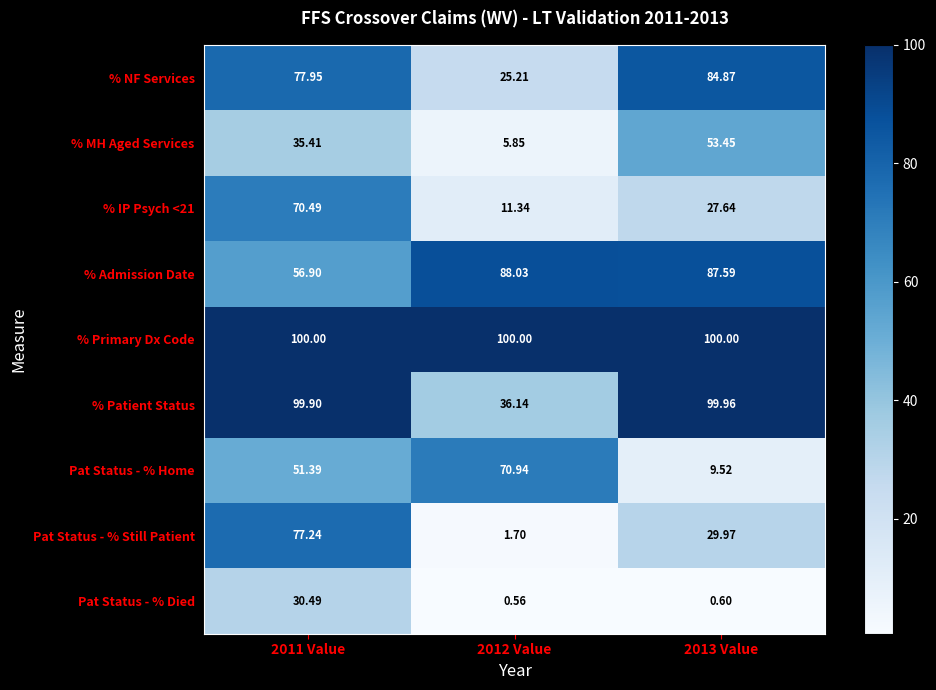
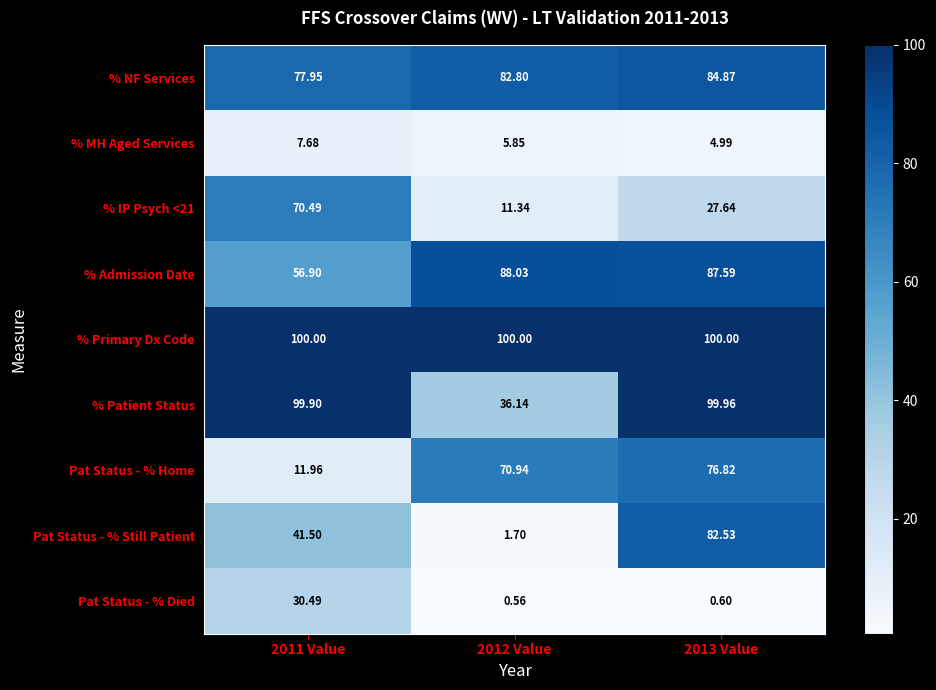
% NF Services, 2012 Value: 25.21 -> 82.80
% MH Aged Services, 2011 Value: 35.41 -> 7.68
% MH Aged Services, 2013 Value: 53.45 -> 4.99
Pat Status - % Home, 2011 Value: 51.39 -> 11.96
Pat Status - % Home, 2013 Value: 9.52 -> 76.82
Pat Status - % Still Patient, 2011 Value: 77.24 -> 41.50
Pat Status - % Still Patient, 2013 Value: 29.97 -> 82.53
